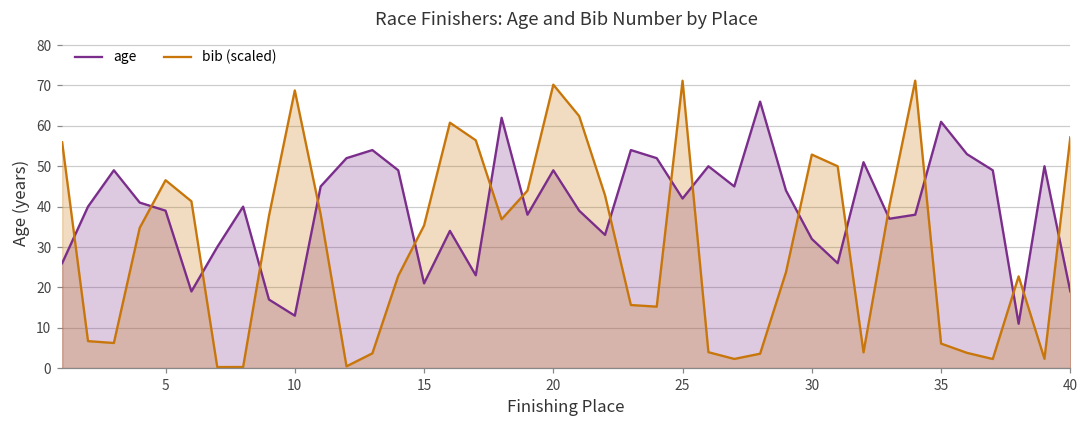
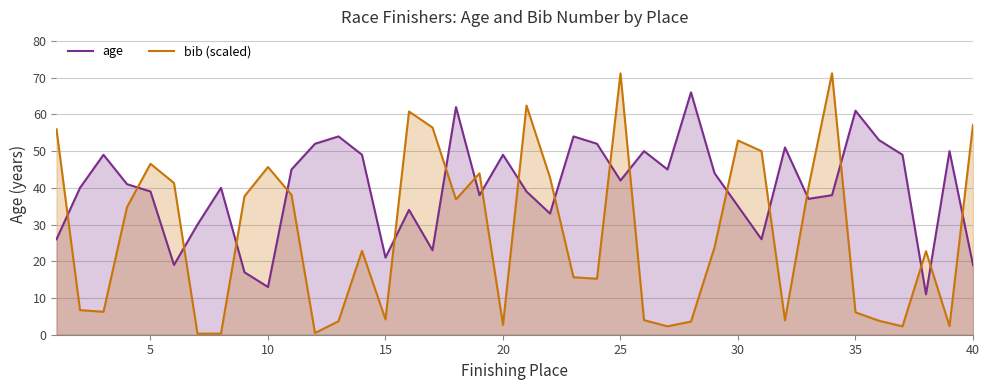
bib (scaled), 10: 69 -> 46
bib (scaled), 15: 35 -> 4
bib (scaled), 20: 70 -> 3
age, 30: 32 -> 35
